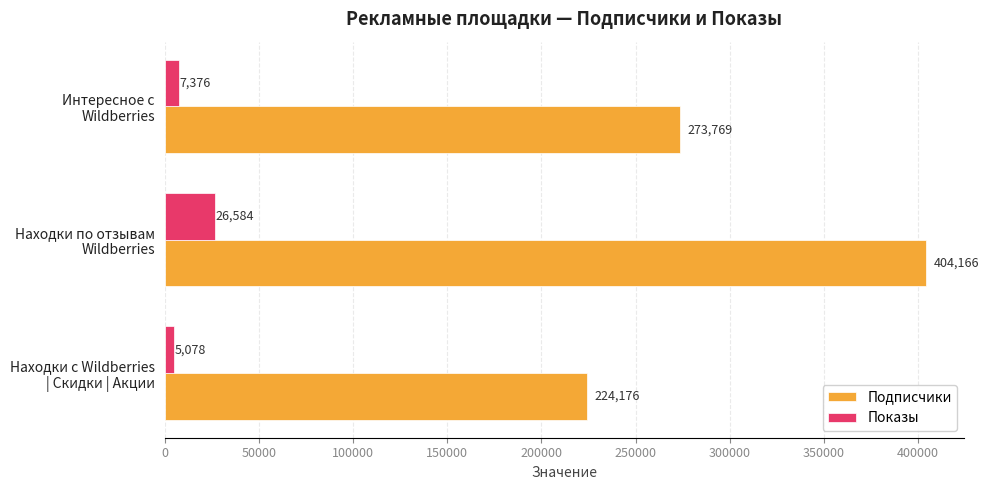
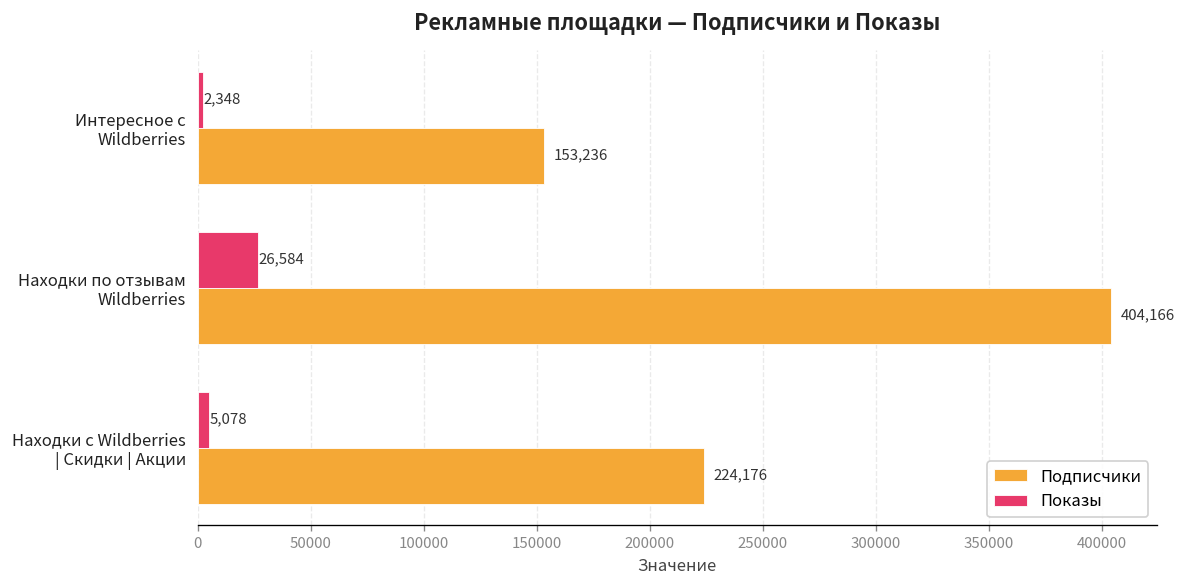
Показы, Интересное с Wildberries: 7,376 -> 2,348
Подписчики, Интересное с Wildberries: 273,769 -> 153,236
